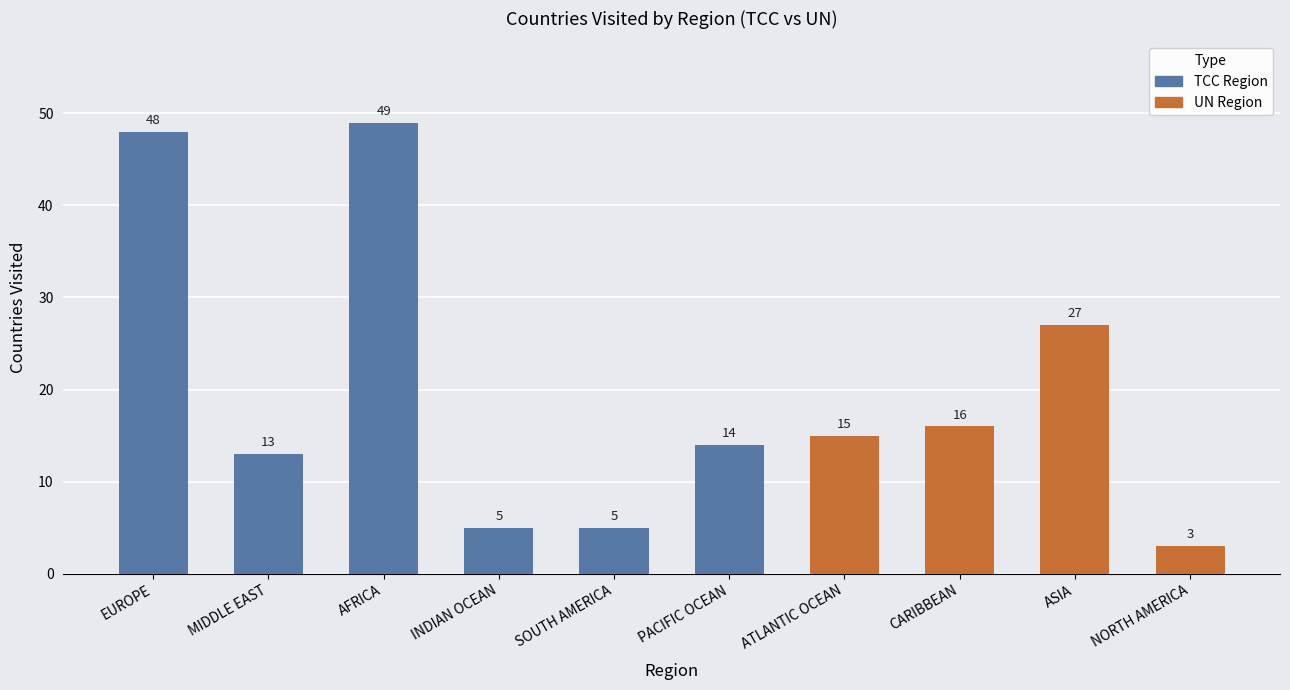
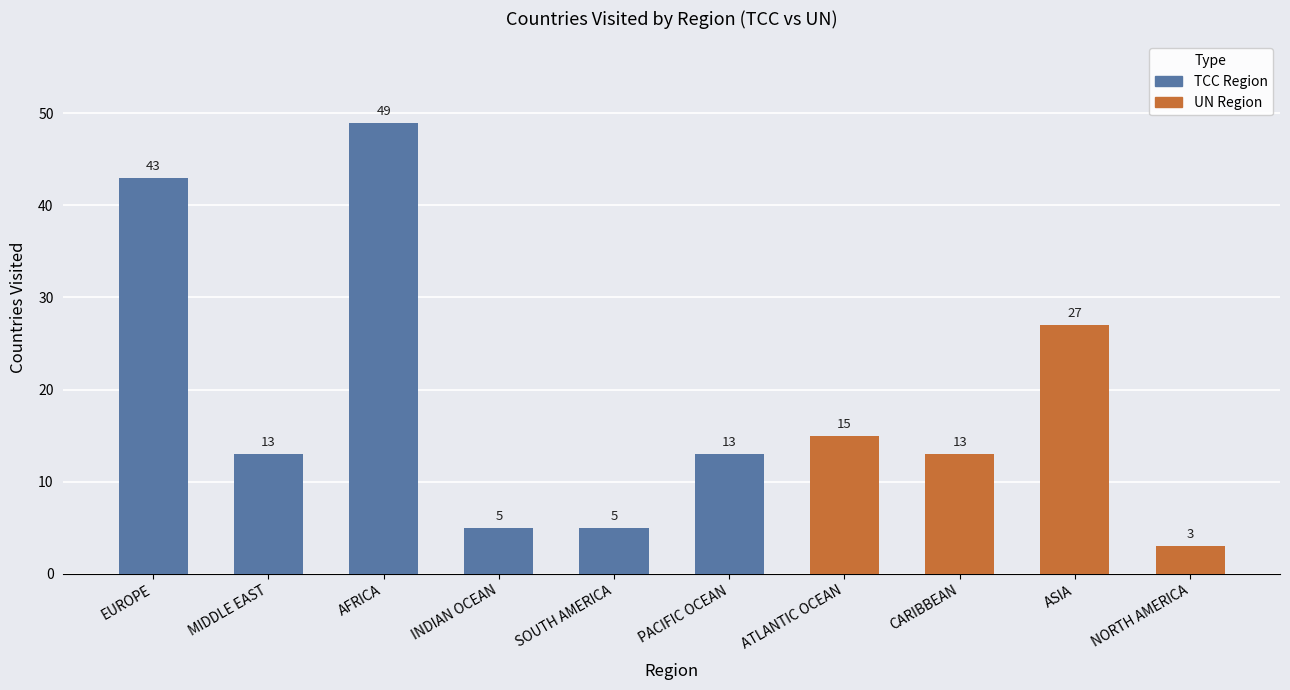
EUROPE: 48 -> 43
PACIFIC OCEAN: 14 -> 13
CARIBBEAN: 16 -> 13
